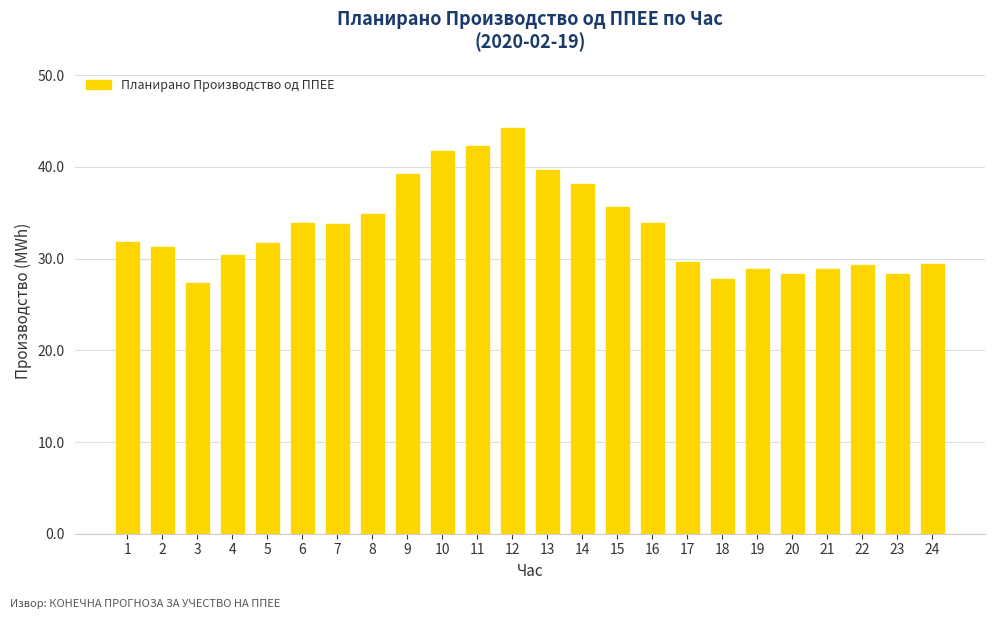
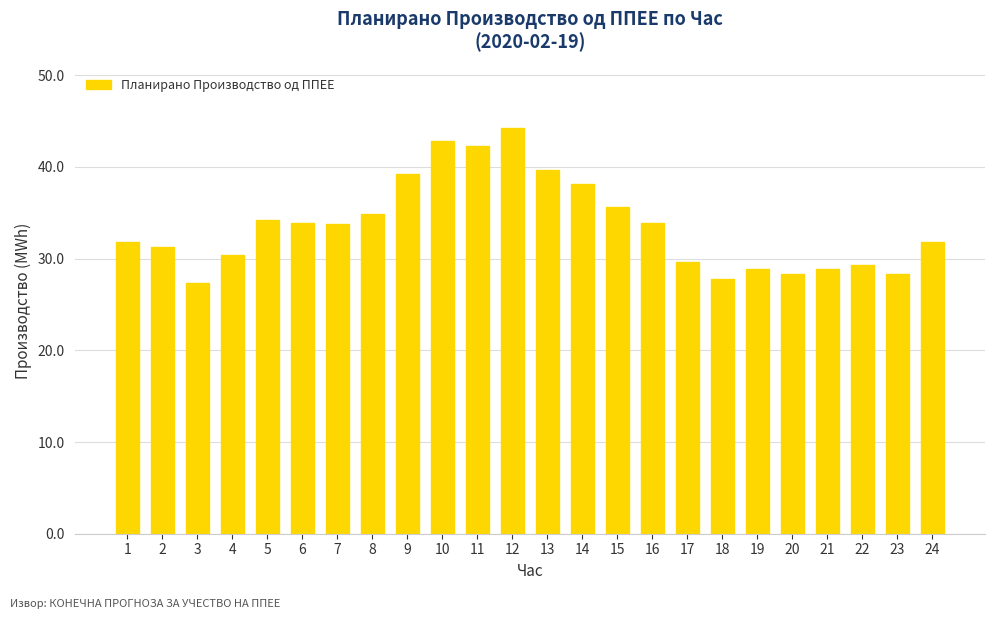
5: 32 -> 34
10: 42 -> 43
24: 29 -> 32
